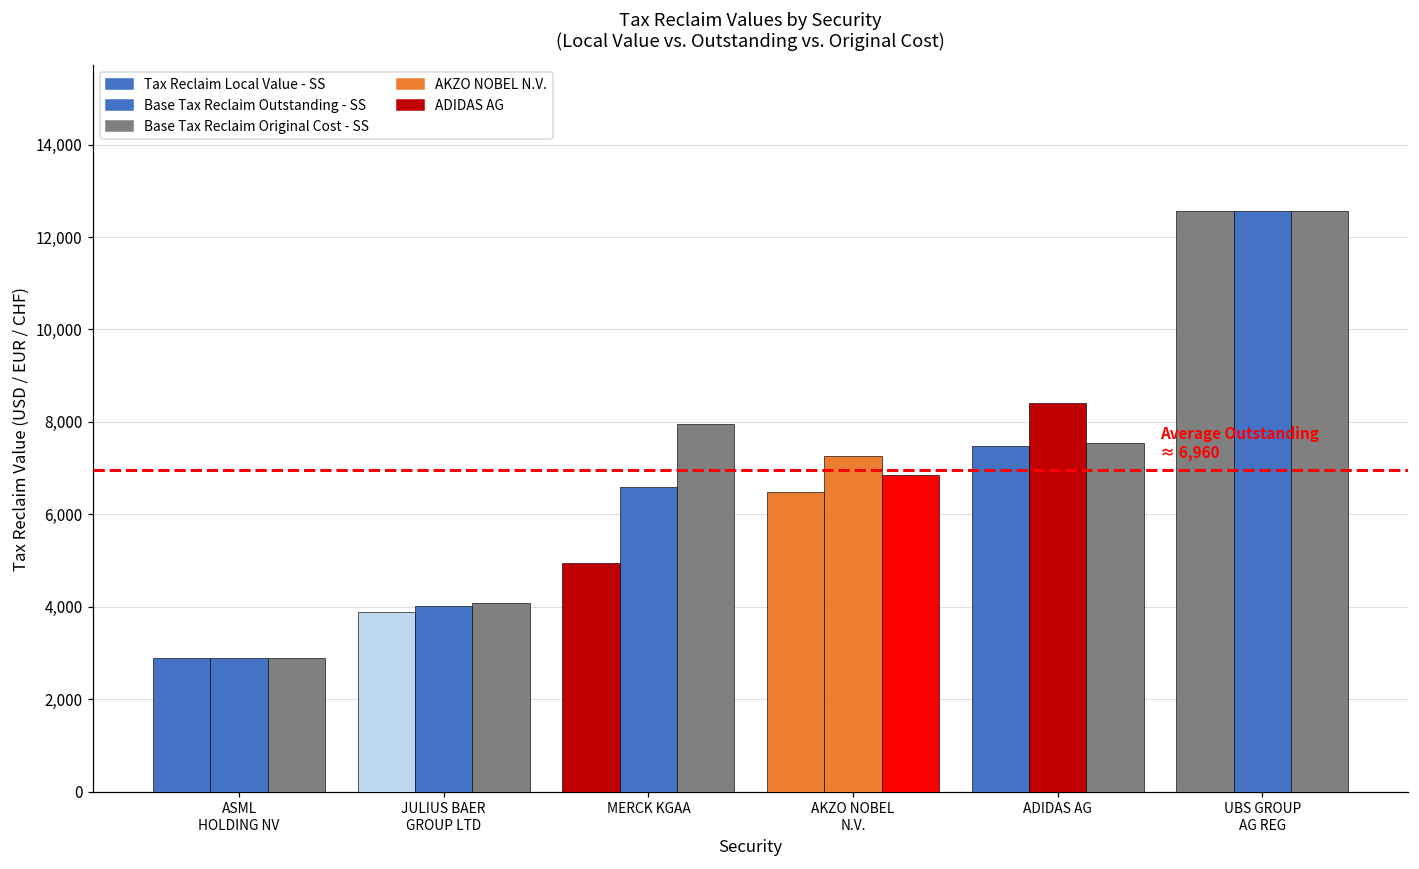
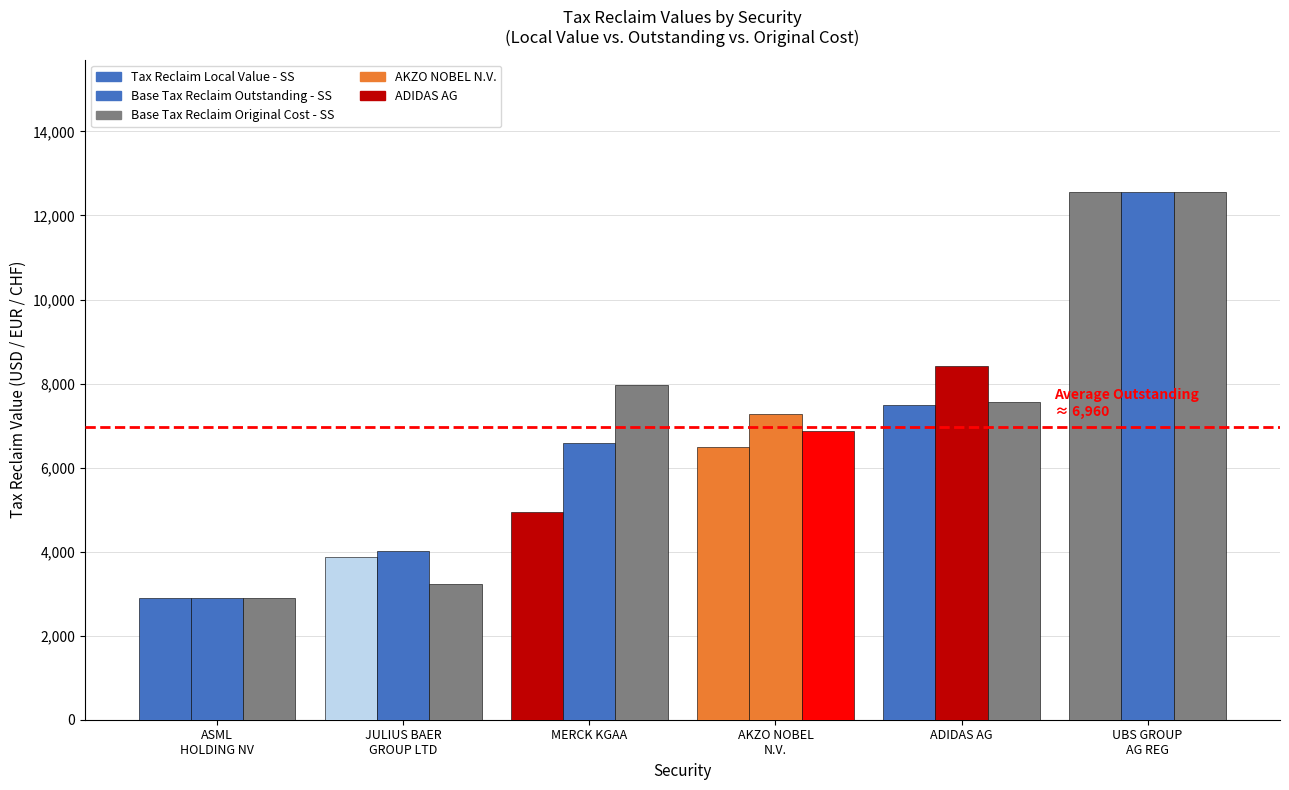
Base Tax Reclaim Original Cost - SS, JULIUS BAER GROUP LTD: 4,100 -> 3,200
